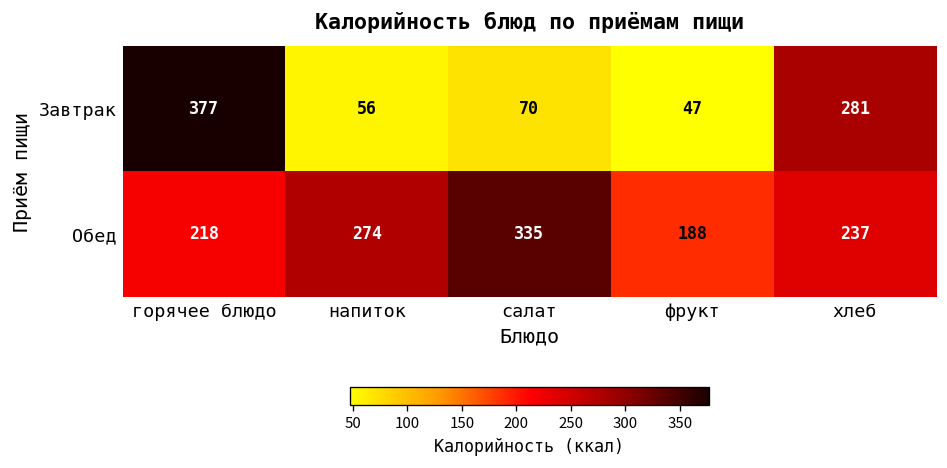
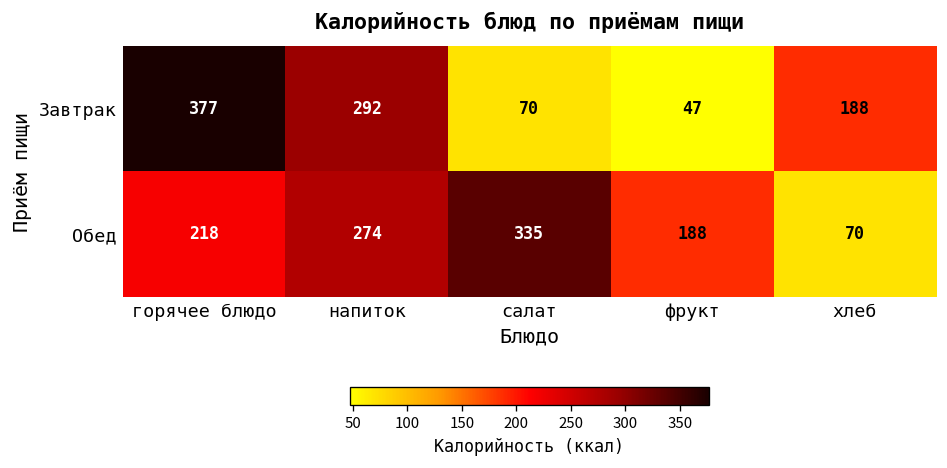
Завтрак, напиток: 56 -> 292
Завтрак, хлеб: 281 -> 188
Обед, хлеб: 237 -> 70
